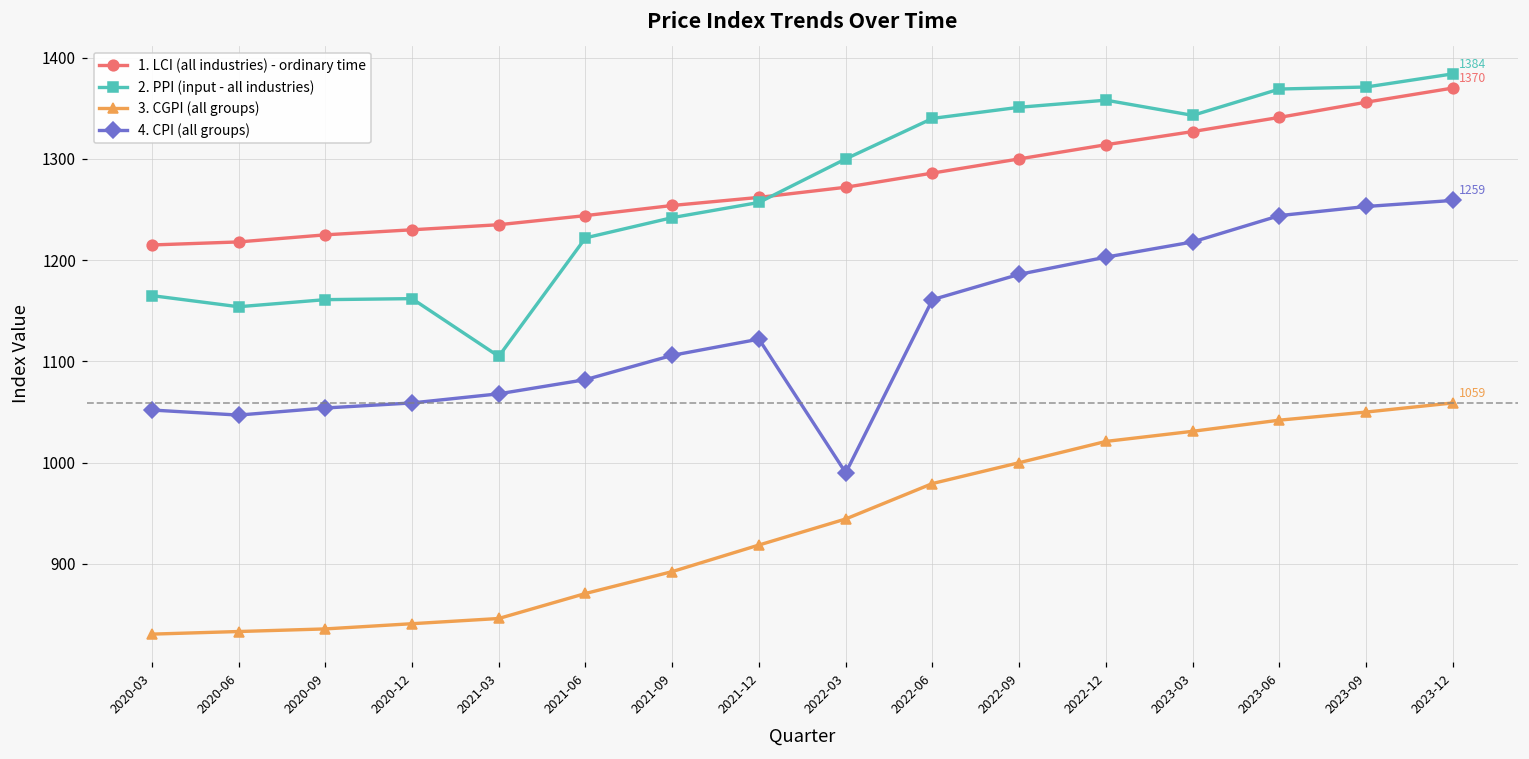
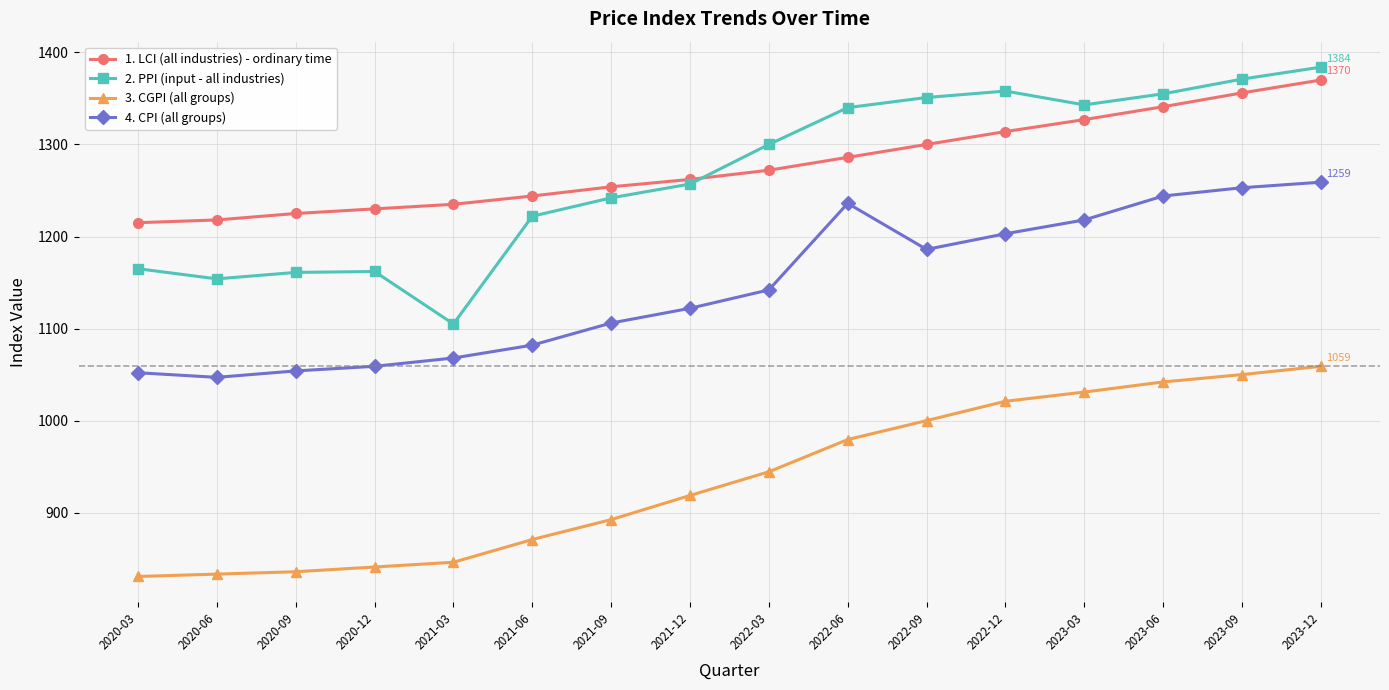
4. CPI (all groups), 2022-03: 990 -> 1140
4. CPI (all groups), 2022-06: 1160 -> 1240
2. PPI (input - all industries), 2023-06: 1370 -> 1360
